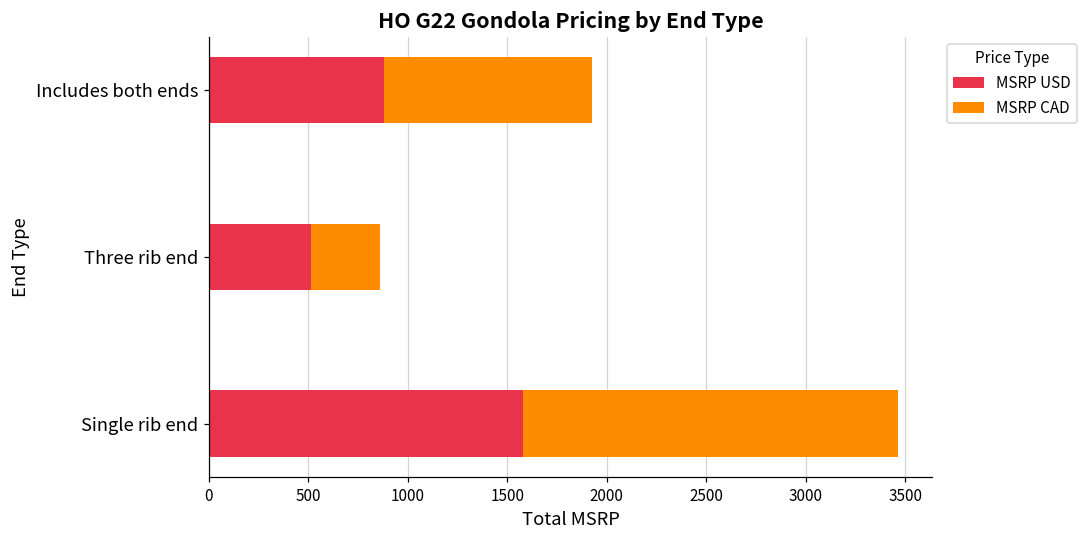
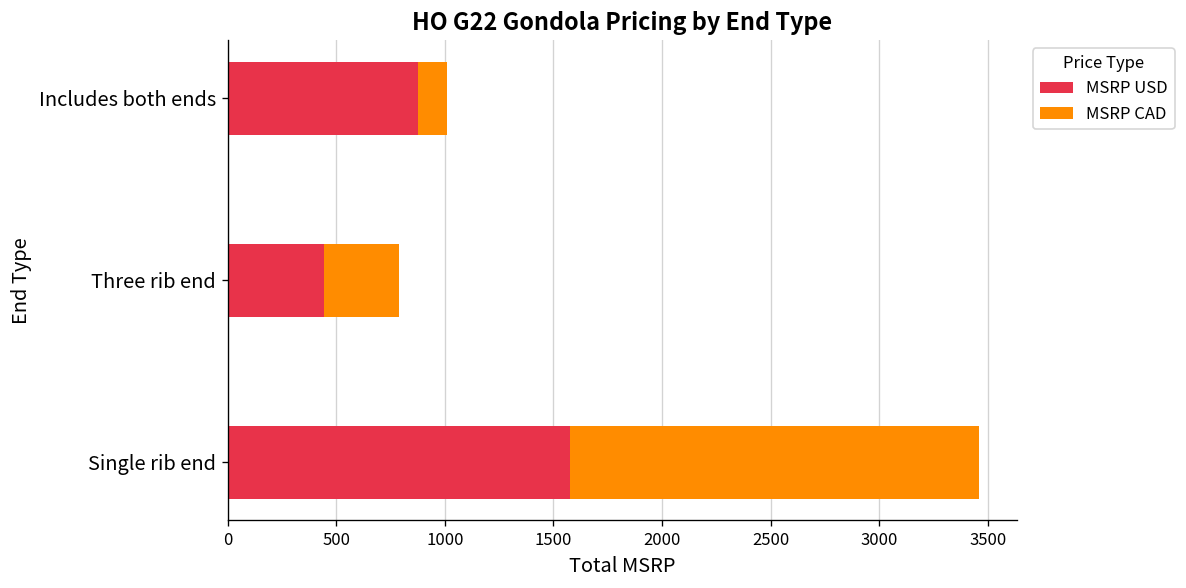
MSRP CAD, Includes both ends: 1050 -> 130
MSRP USD, Three rib end: 510 -> 440
